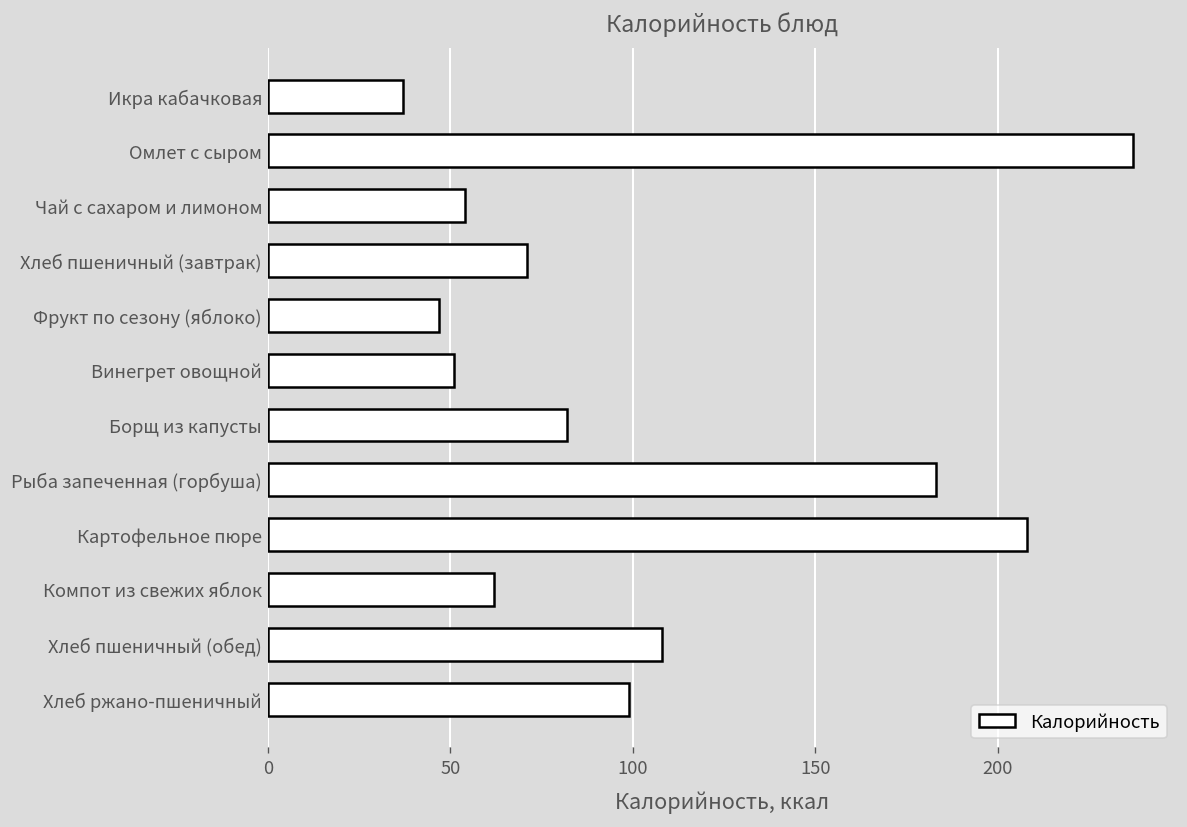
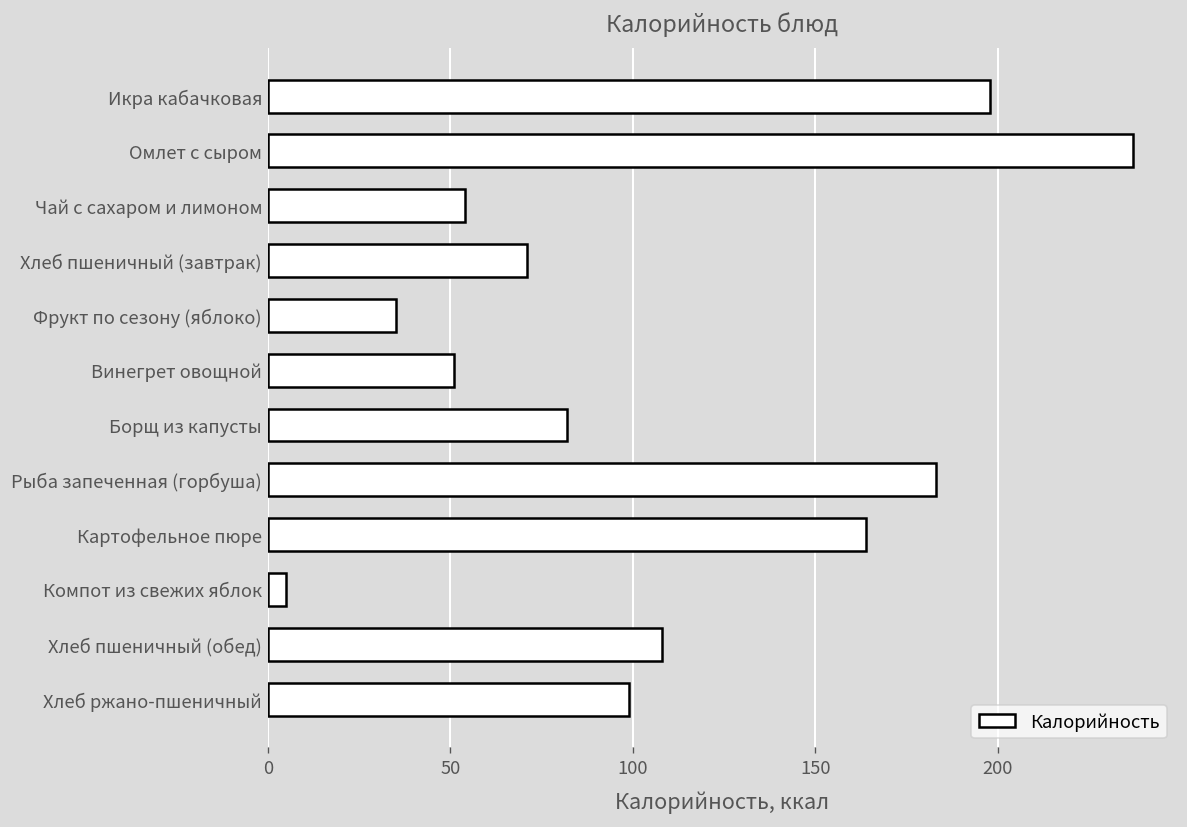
Икра кабачковая: 37 -> 198
Фрукт по сезону (яблоко): 47 -> 35
Картофельное пюре: 208 -> 164
Компот из свежих яблок: 62 -> 5
